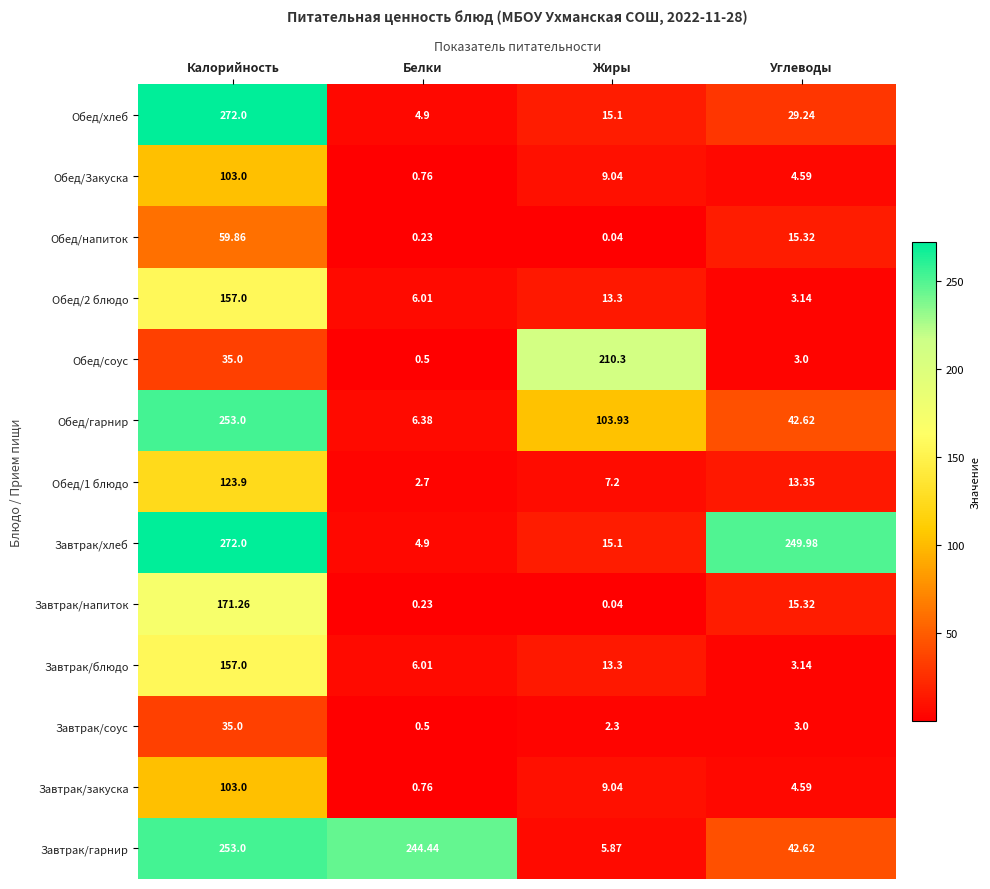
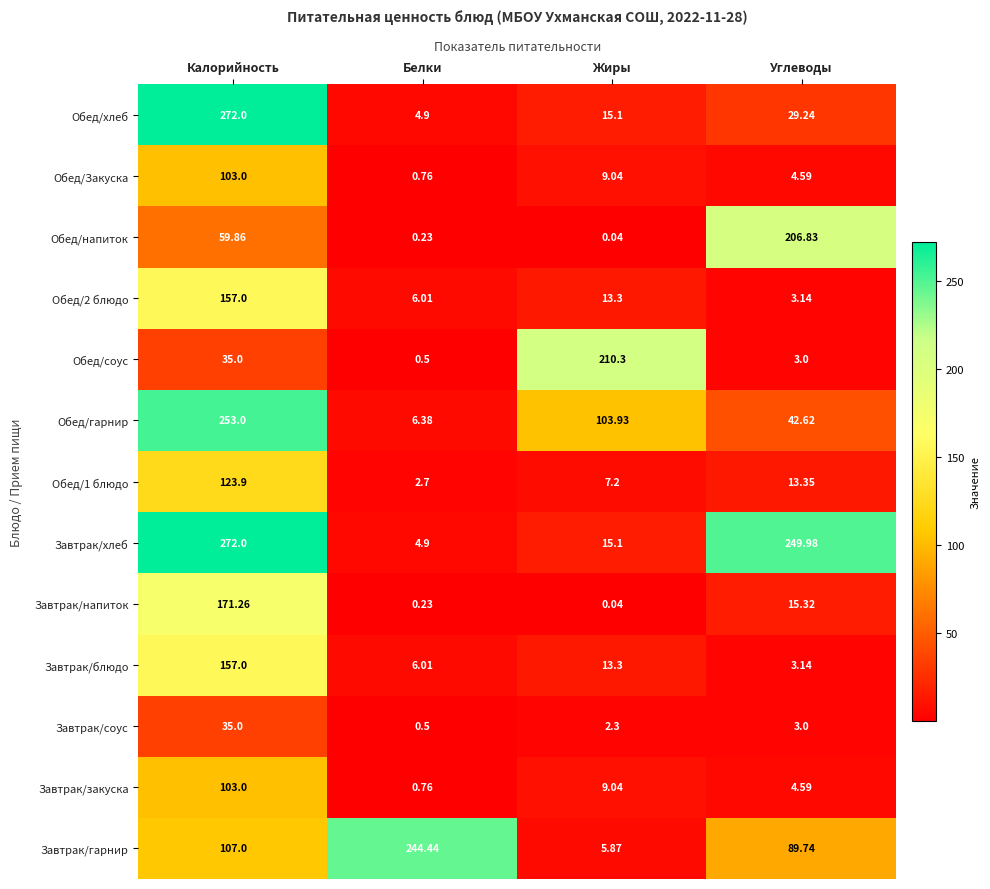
Обед/напиток, Углеводы: 15.32 -> 206.83
Завтрак/гарнир, Калорийность: 253.0 -> 107.0
Завтрак/гарнир, Углеводы: 42.62 -> 89.74
